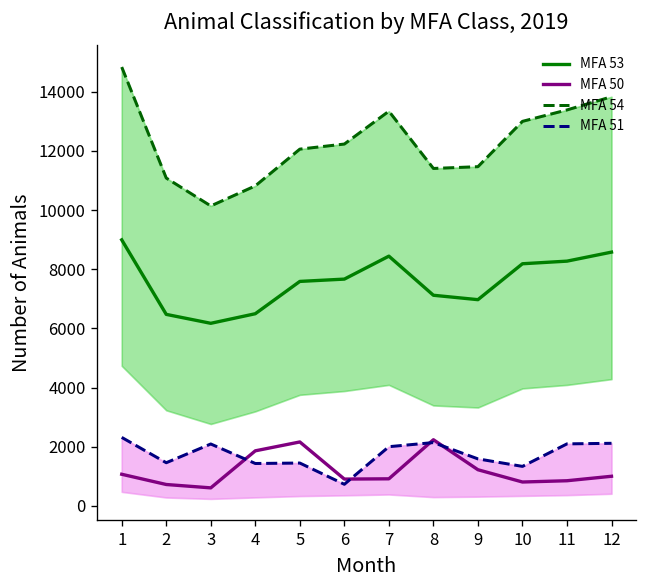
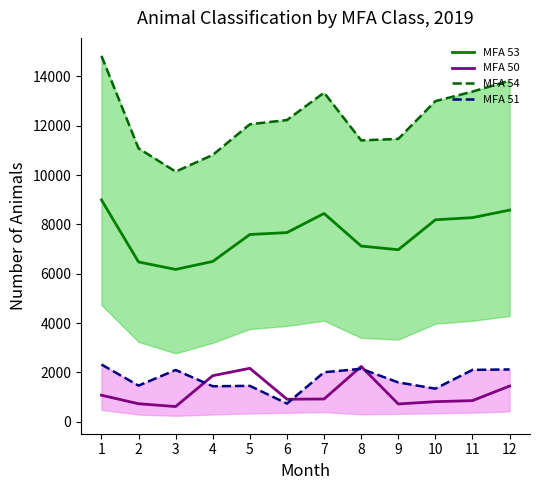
MFA 50, 9: 1200 -> 700
MFA 50, 12: 1000 -> 1400
